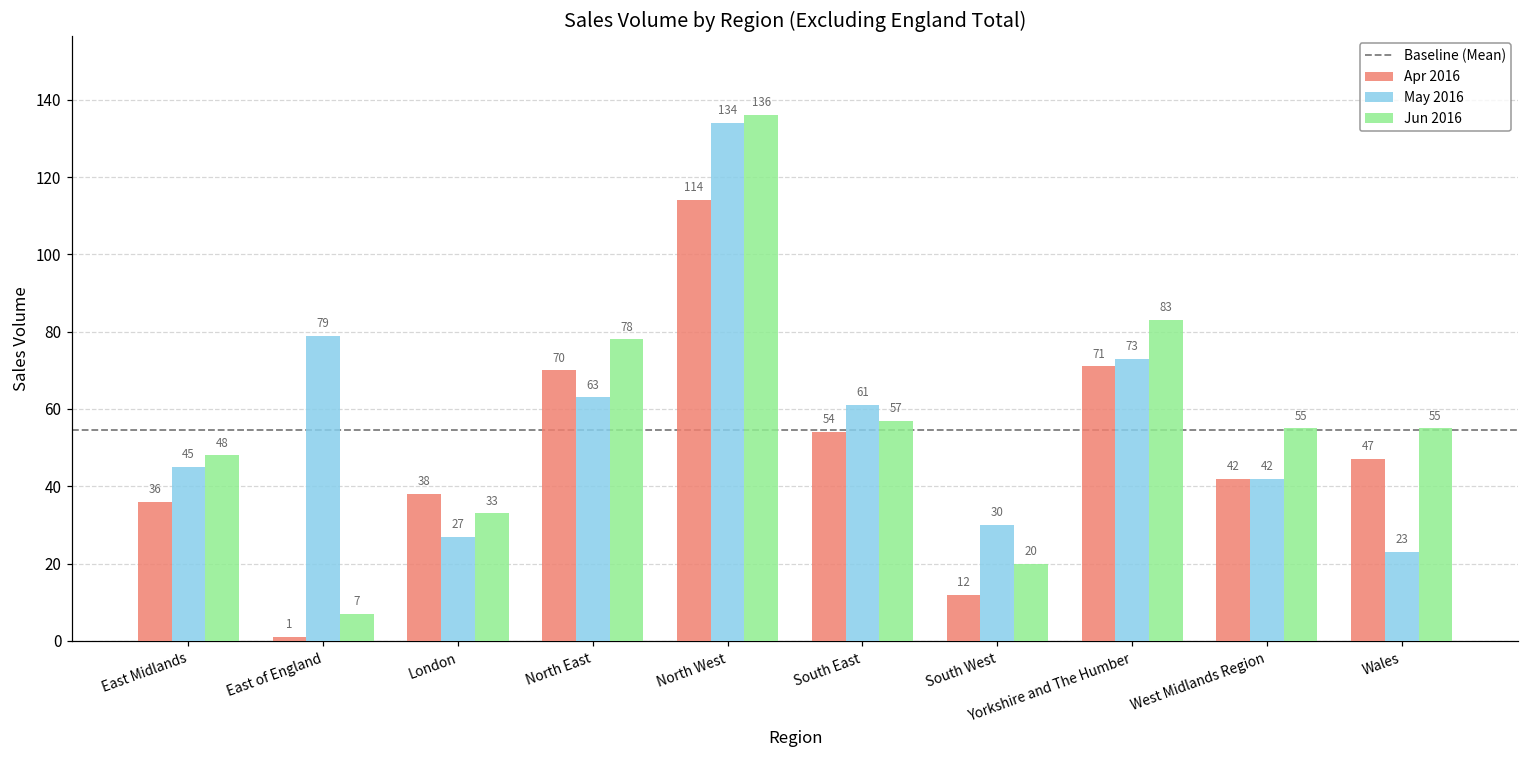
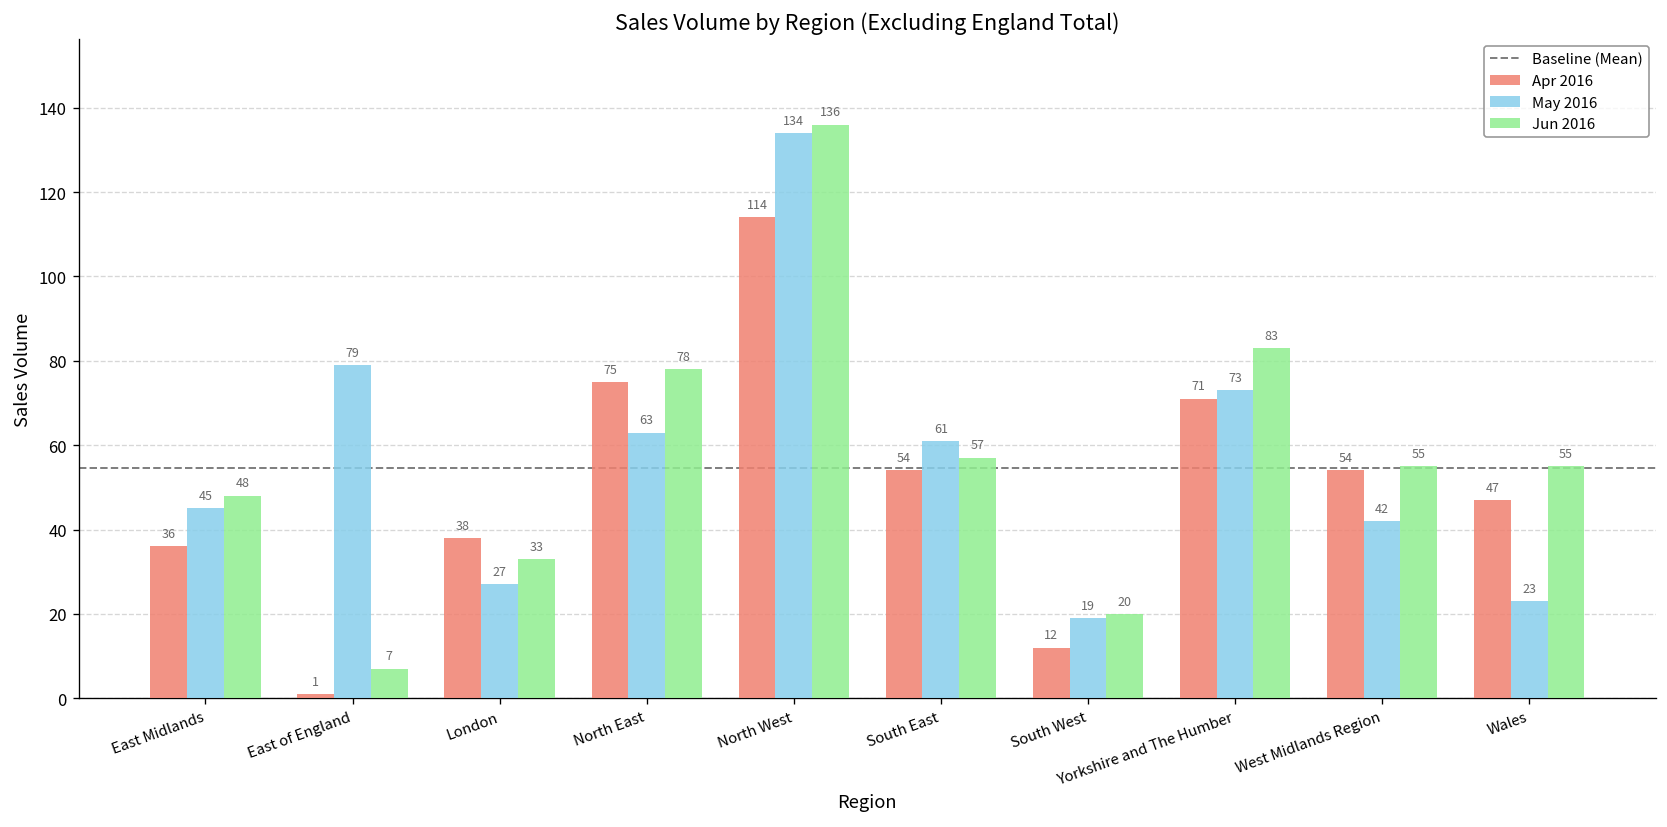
Apr 2016, North East: 70 -> 75
May 2016, South West: 30 -> 19
Apr 2016, West Midlands Region: 42 -> 54
